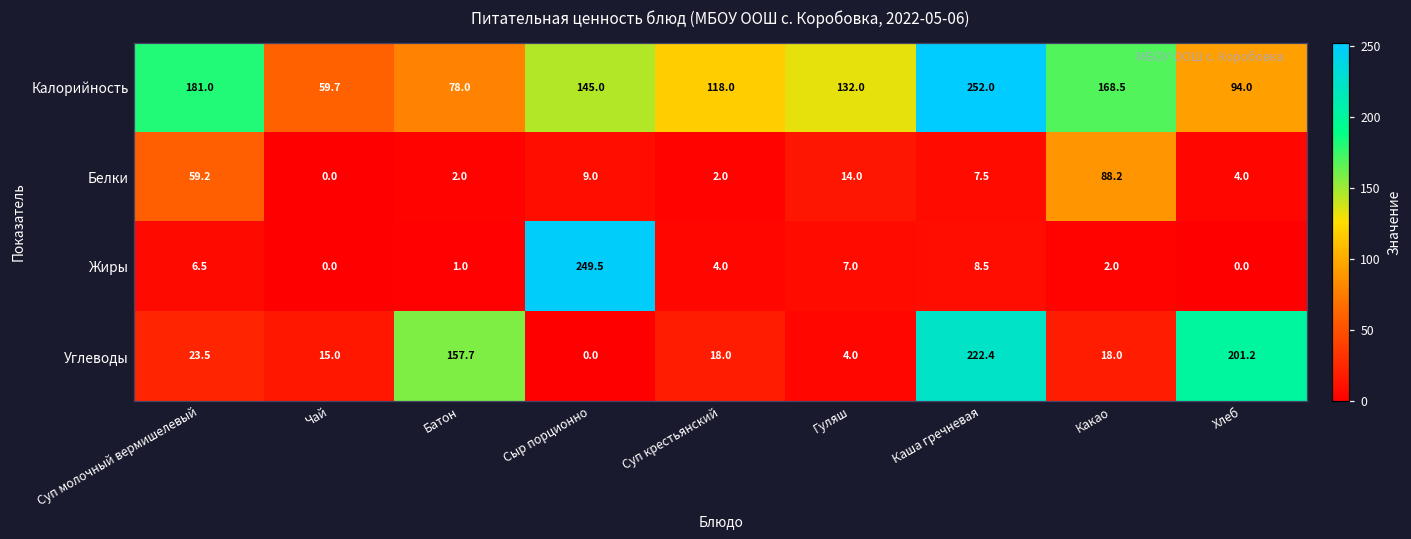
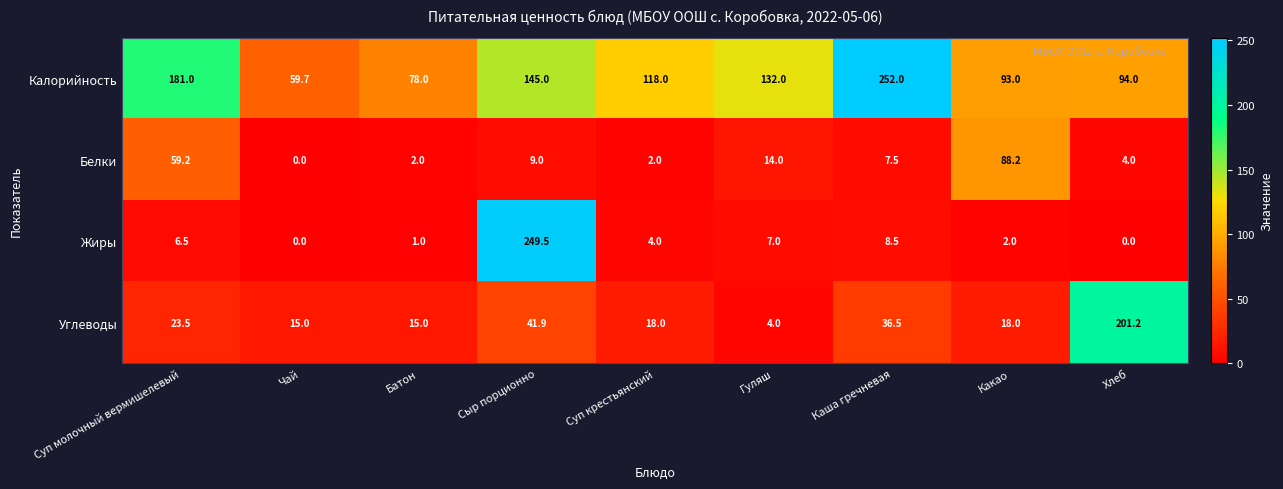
Калорийность, Какао: 168.5 -> 93.0
Углеводы, Батон: 157.7 -> 15.0
Углеводы, Сыр порционно: 0.0 -> 41.9
Углеводы, Каша гречневая: 222.4 -> 36.5
